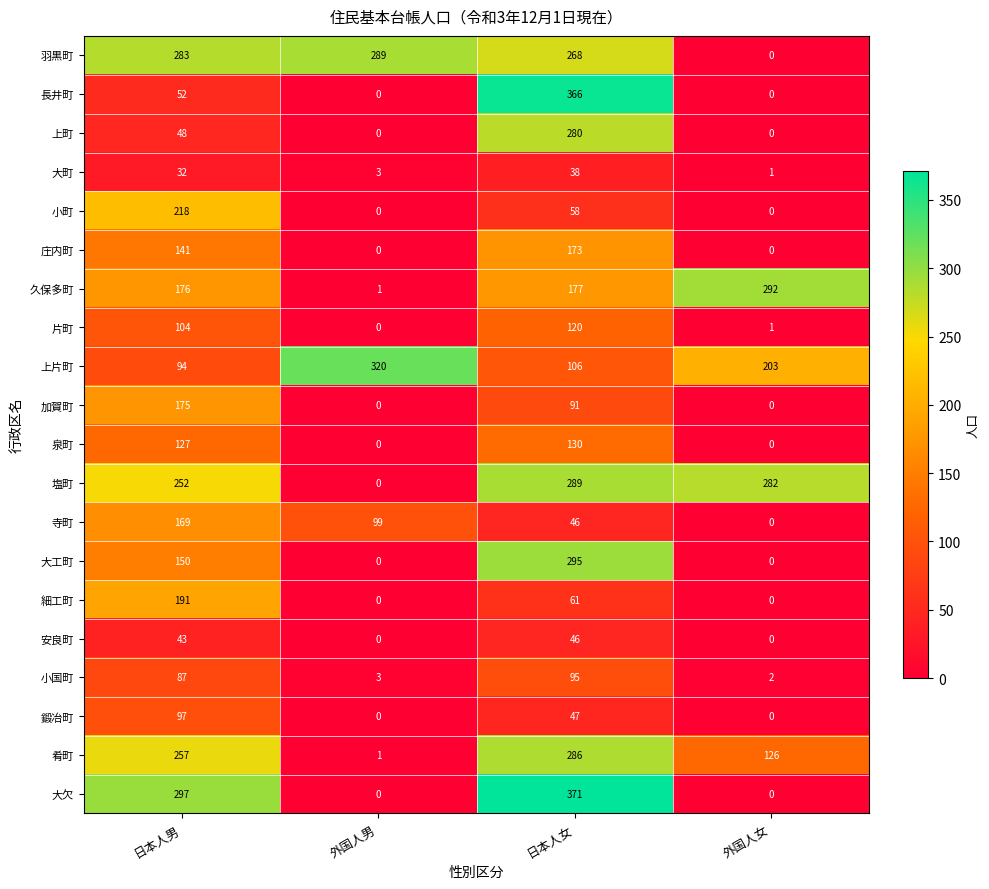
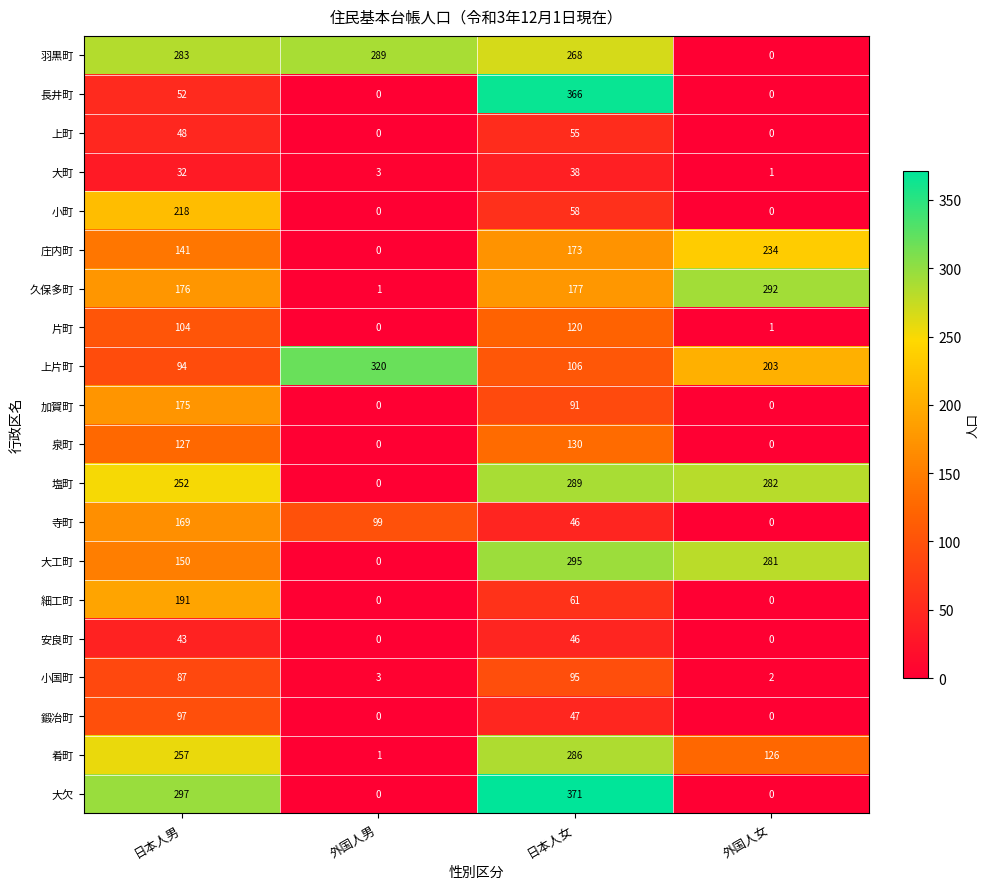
上町, 日本人女: 280 -> 55
庄内町, 外国人女: 0 -> 234
大工町, 外国人女: 0 -> 281
